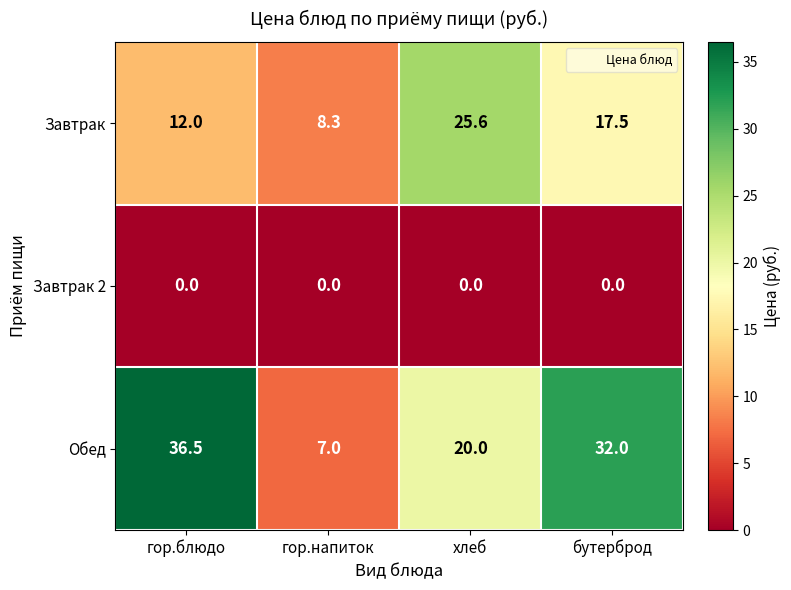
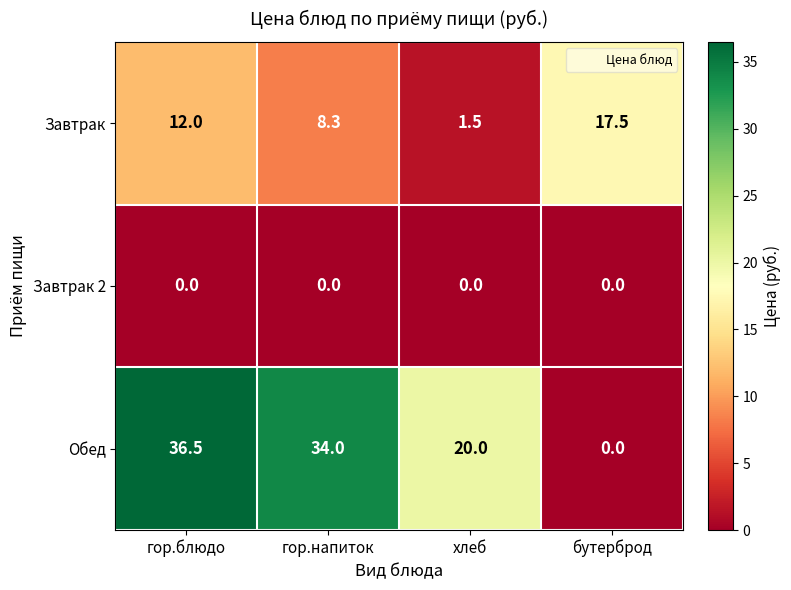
Завтрак, хлеб: 25.6 -> 1.5
Обед, гор.напиток: 7.0 -> 34.0
Обед, бутерброд: 32.0 -> 0.0
